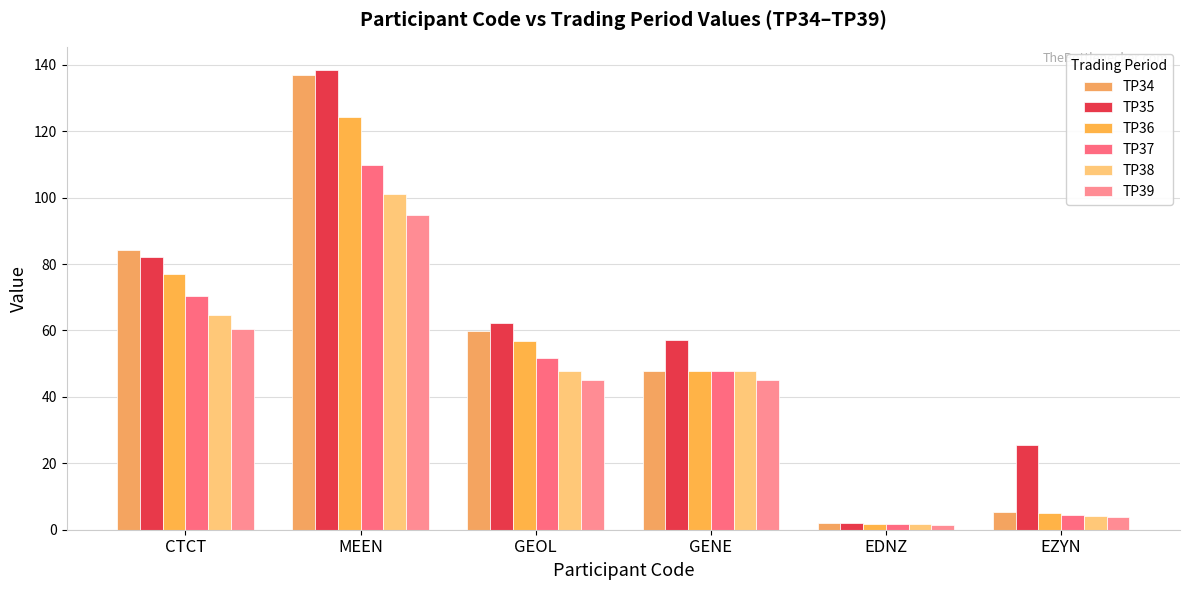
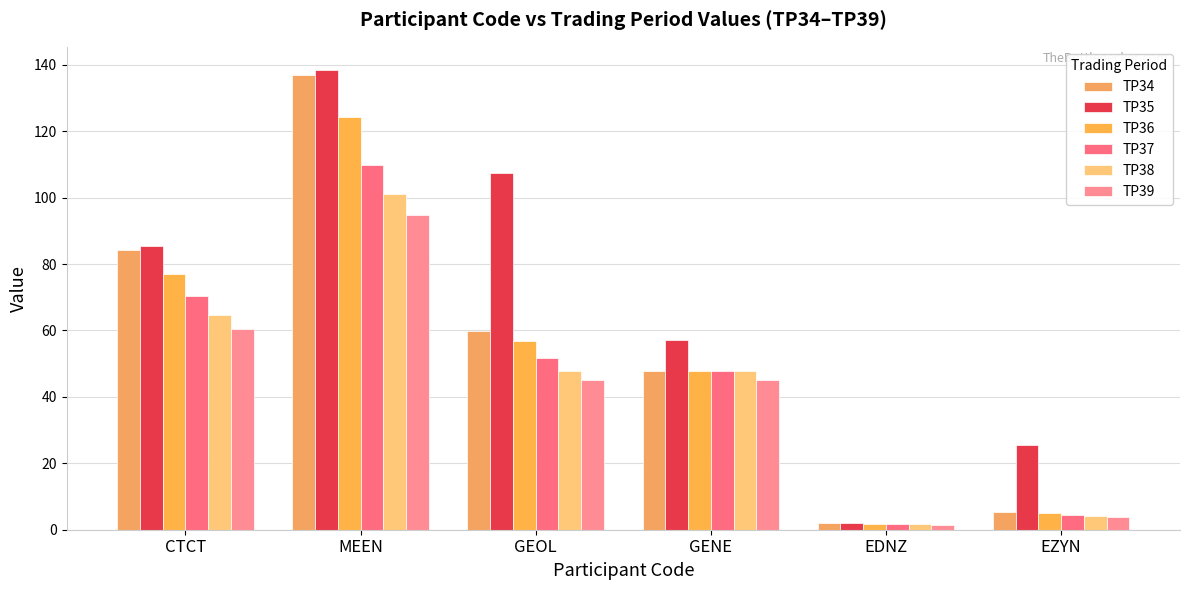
TP35, CTCT: 82 -> 85
TP35, GEOL: 62 -> 107
